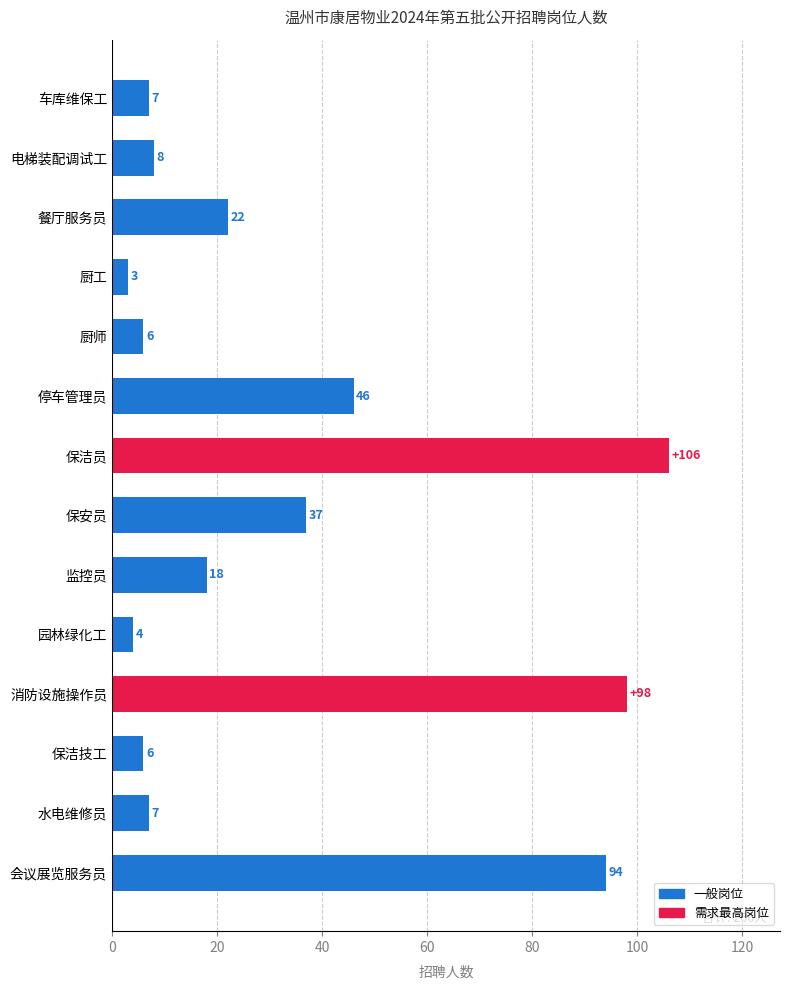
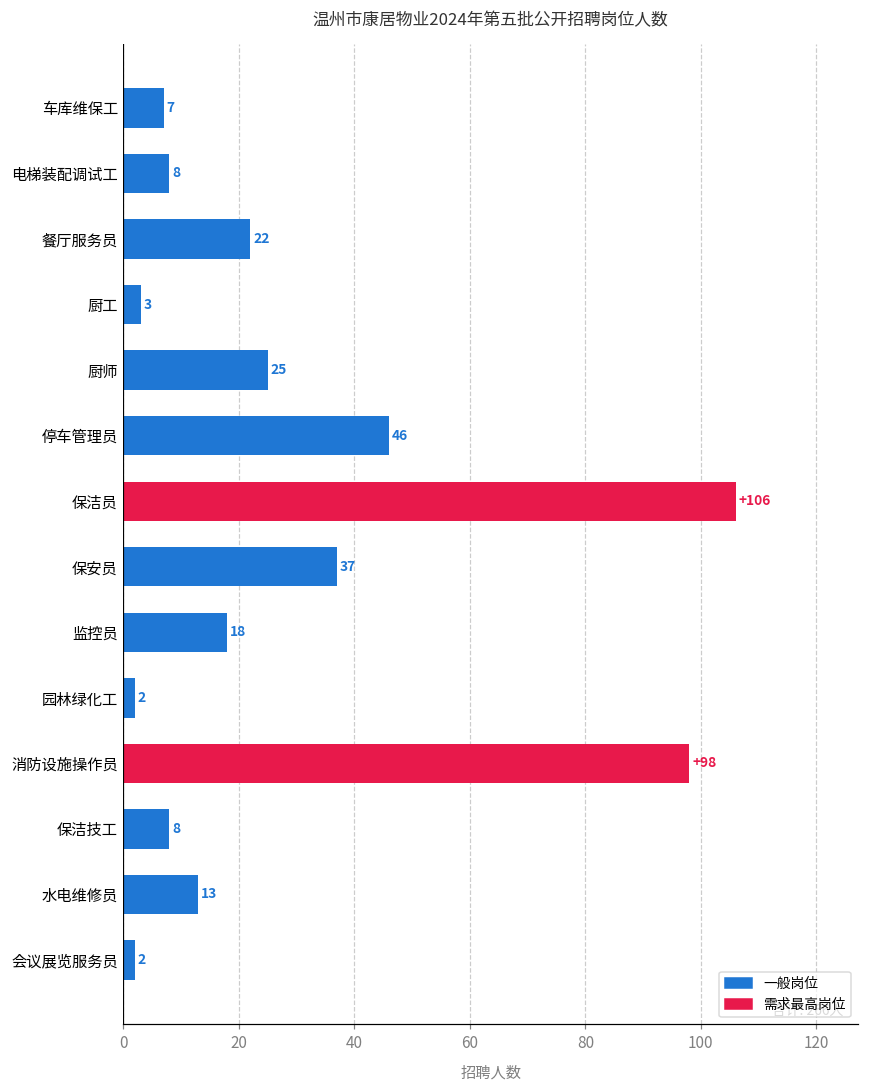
厨师: 6 -> 25
园林绿化工: 4 -> 2
保洁技工: 6 -> 8
水电维修员: 7 -> 13
会议展览服务员: 94 -> 2
